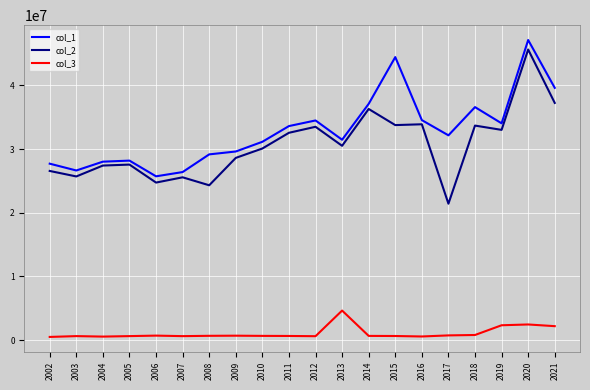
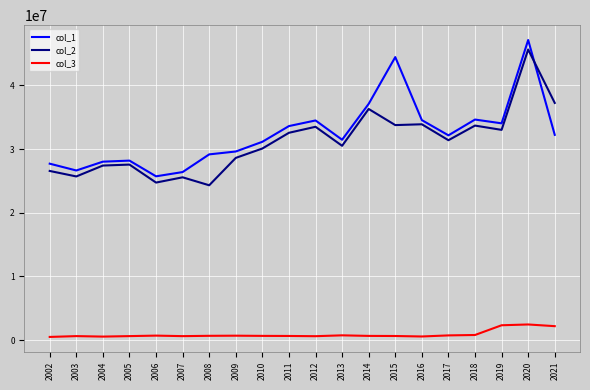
col_3, 2013: 5000000 -> 1000000
col_2, 2017: 21000000 -> 31000000
col_1, 2018: 37000000 -> 35000000
col_1, 2021: 40000000 -> 32000000
